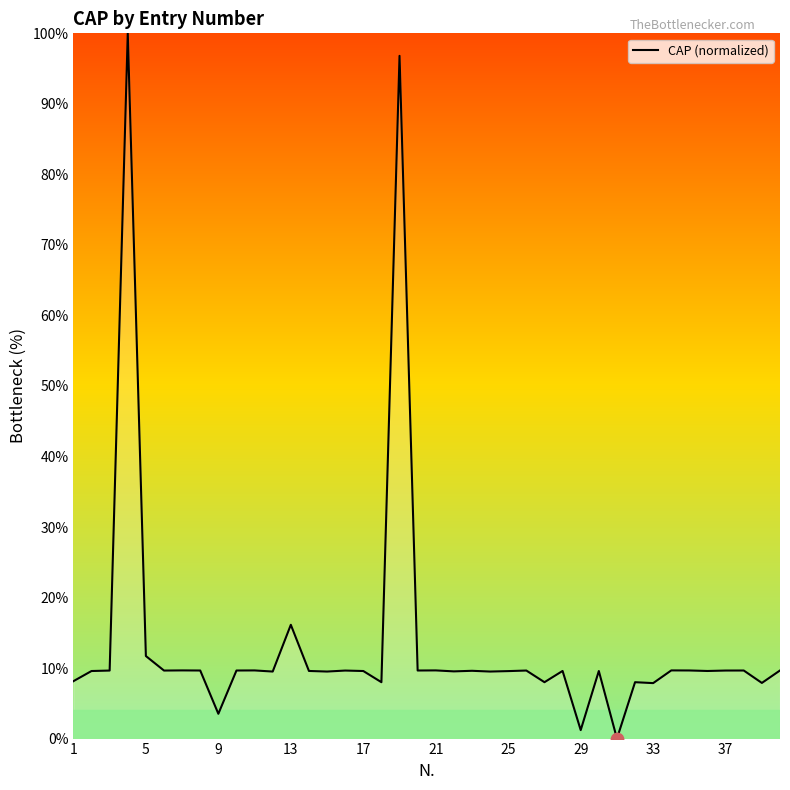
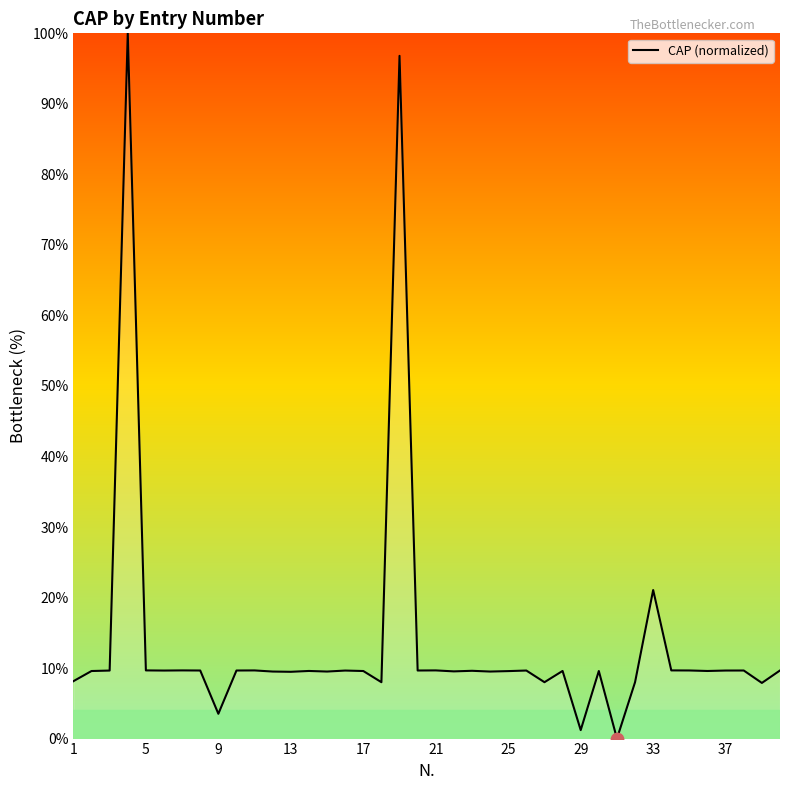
CAP (normalized), 5: 12% -> 10%
CAP (normalized), 13: 16% -> 9%
CAP (normalized), 33: 8% -> 21%
